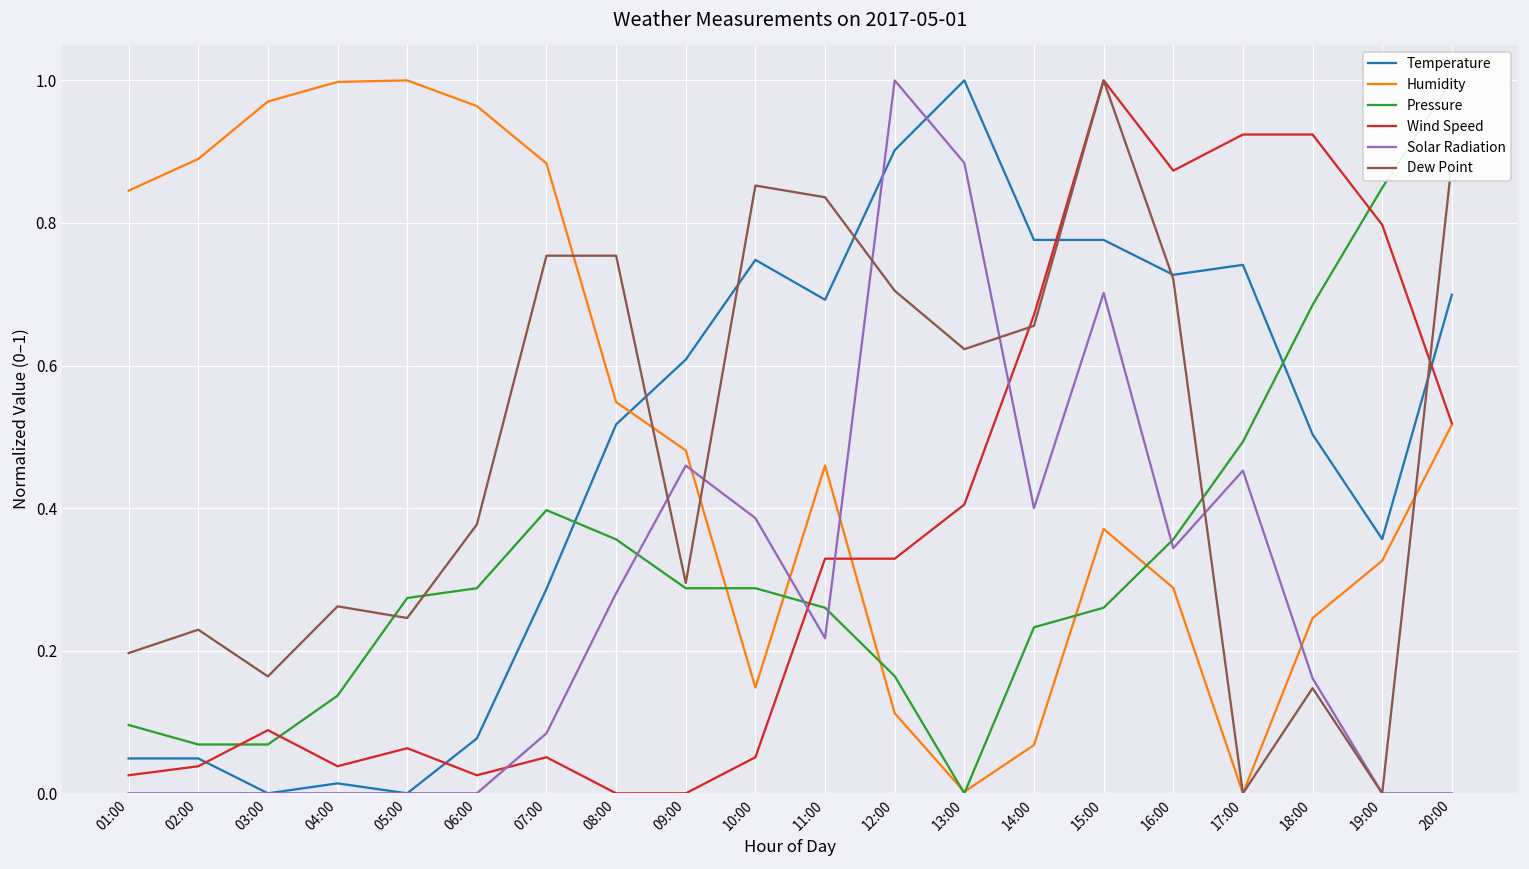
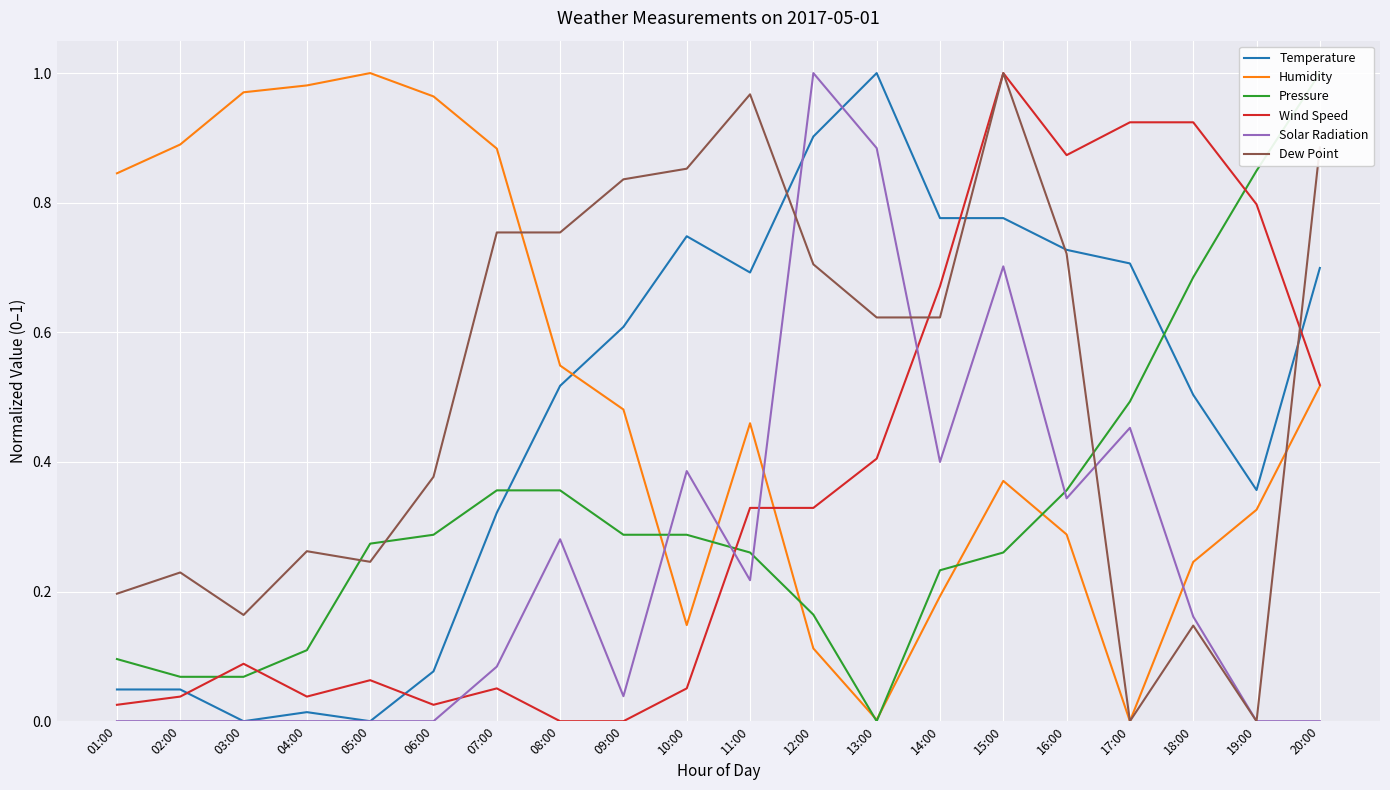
Humidity, 04:00: 1.00 -> 0.98
Pressure, 04:00: 0.14 -> 0.11
Temperature, 07:00: 0.29 -> 0.32
Pressure, 07:00: 0.40 -> 0.36
Solar Radiation, 09:00: 0.46 -> 0.04
Dew Point, 09:00: 0.30 -> 0.84
Dew Point, 11:00: 0.84 -> 0.97
Humidity, 14:00: 0.07 -> 0.19
Dew Point, 14:00: 0.66 -> 0.62
Temperature, 17:00: 0.74 -> 0.71
